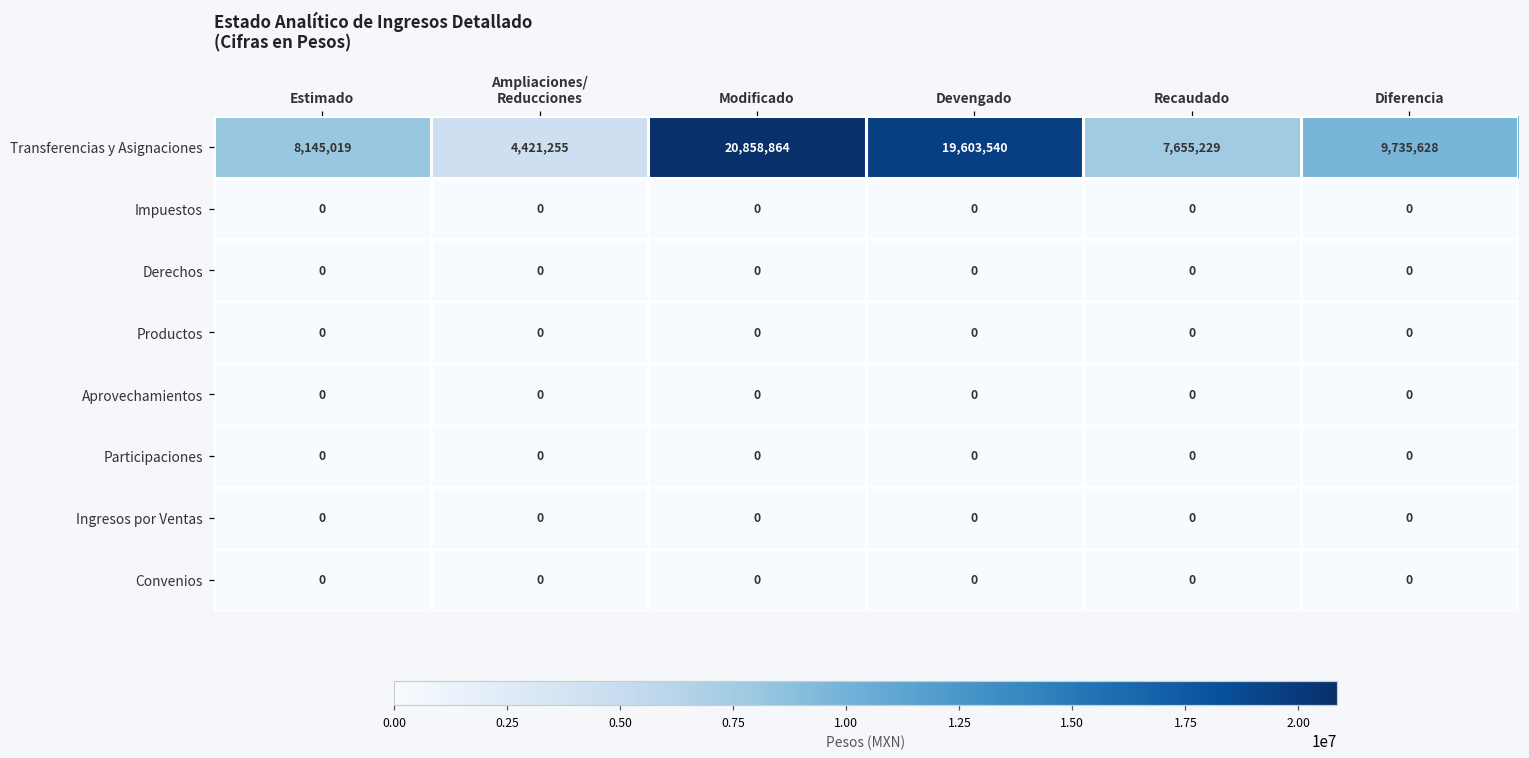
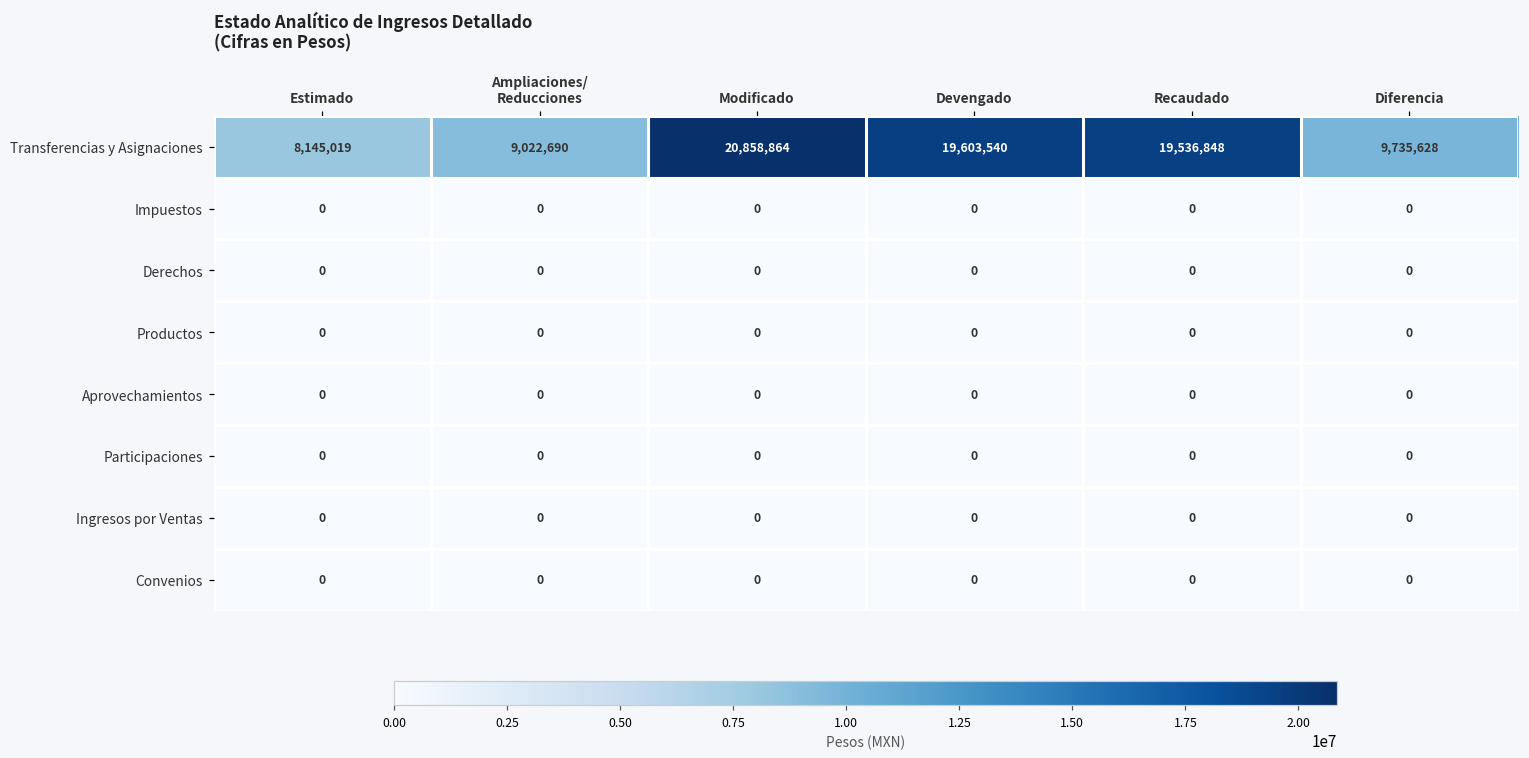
Transferencias y Asignaciones, Ampliaciones/ Reducciones: 4,421,255 -> 9,022,690
Transferencias y Asignaciones, Recaudado: 7,655,229 -> 19,536,848
